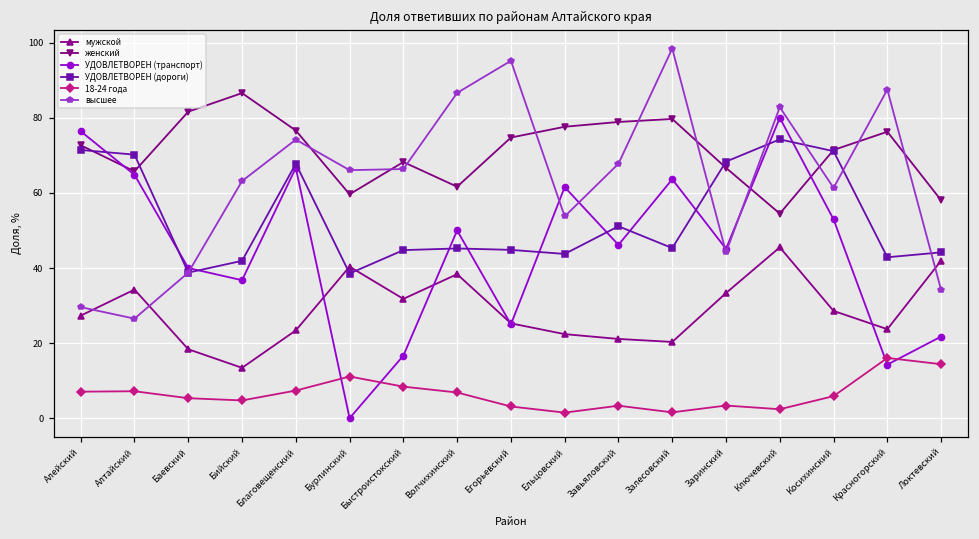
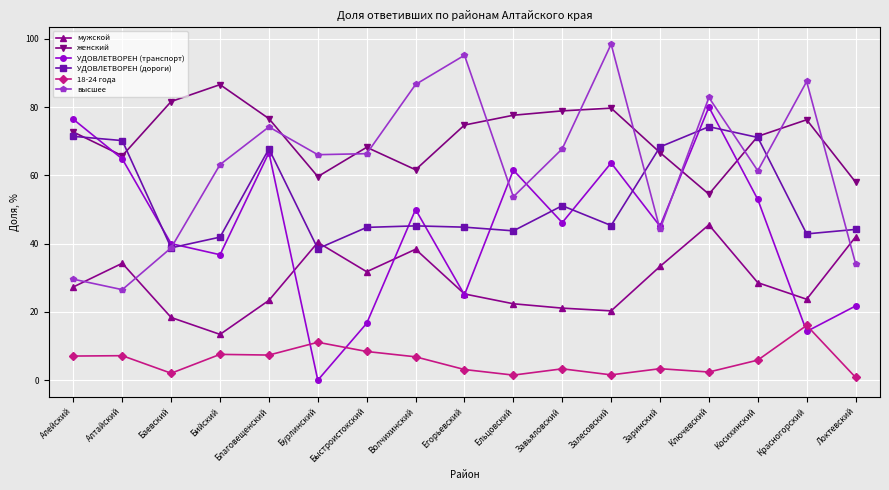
18-24 года, Баевский: 5 -> 2
18-24 года, Бийский: 5 -> 8
18-24 года, Локтевский: 14 -> 1
